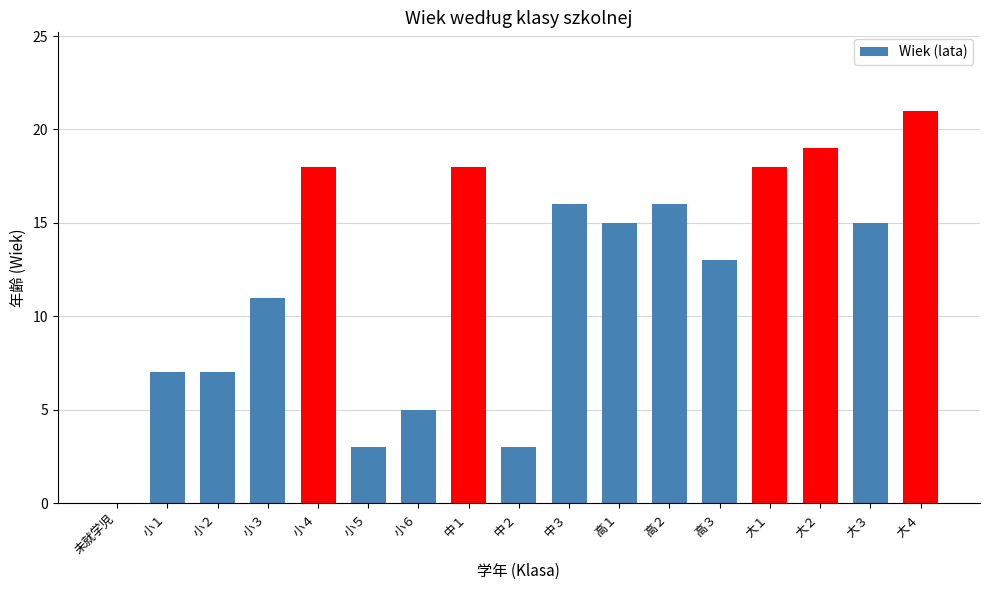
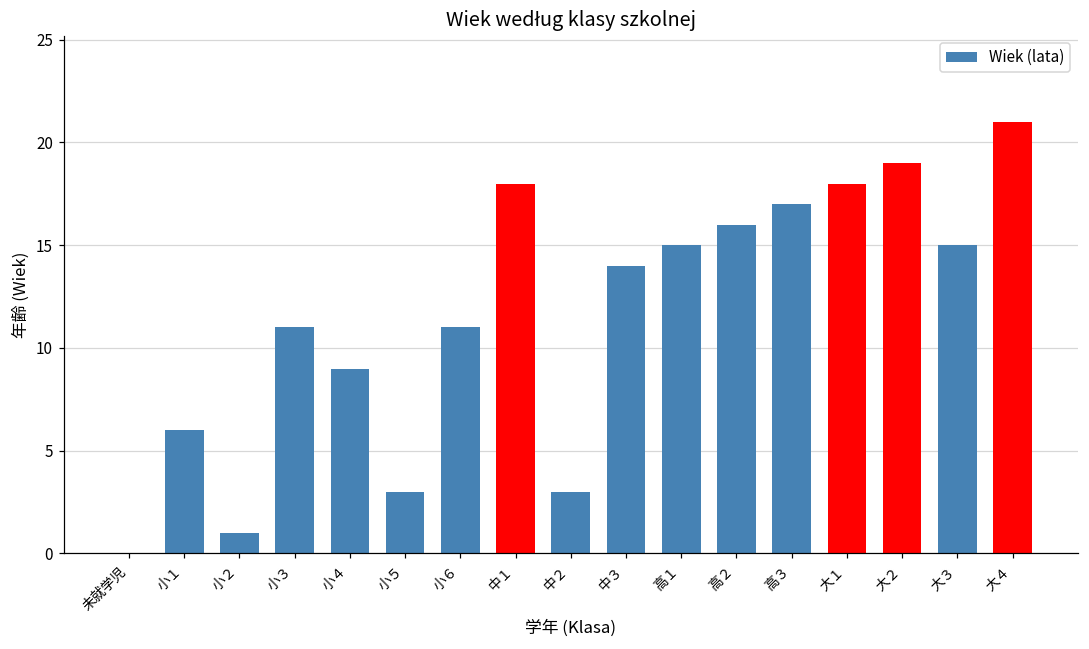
小１: 7 -> 6
小２: 7 -> 1
小４: 18 -> 9
小６: 5 -> 11
中３: 16 -> 14
高３: 13 -> 17
